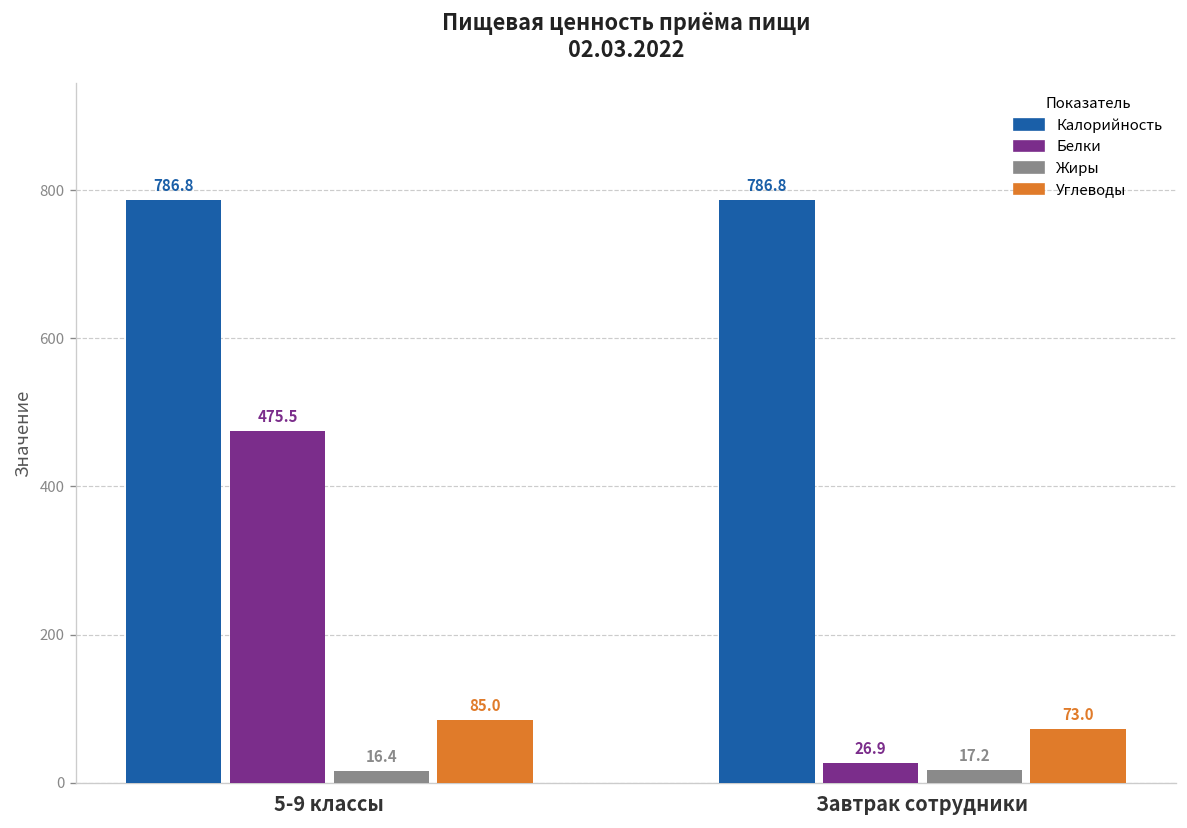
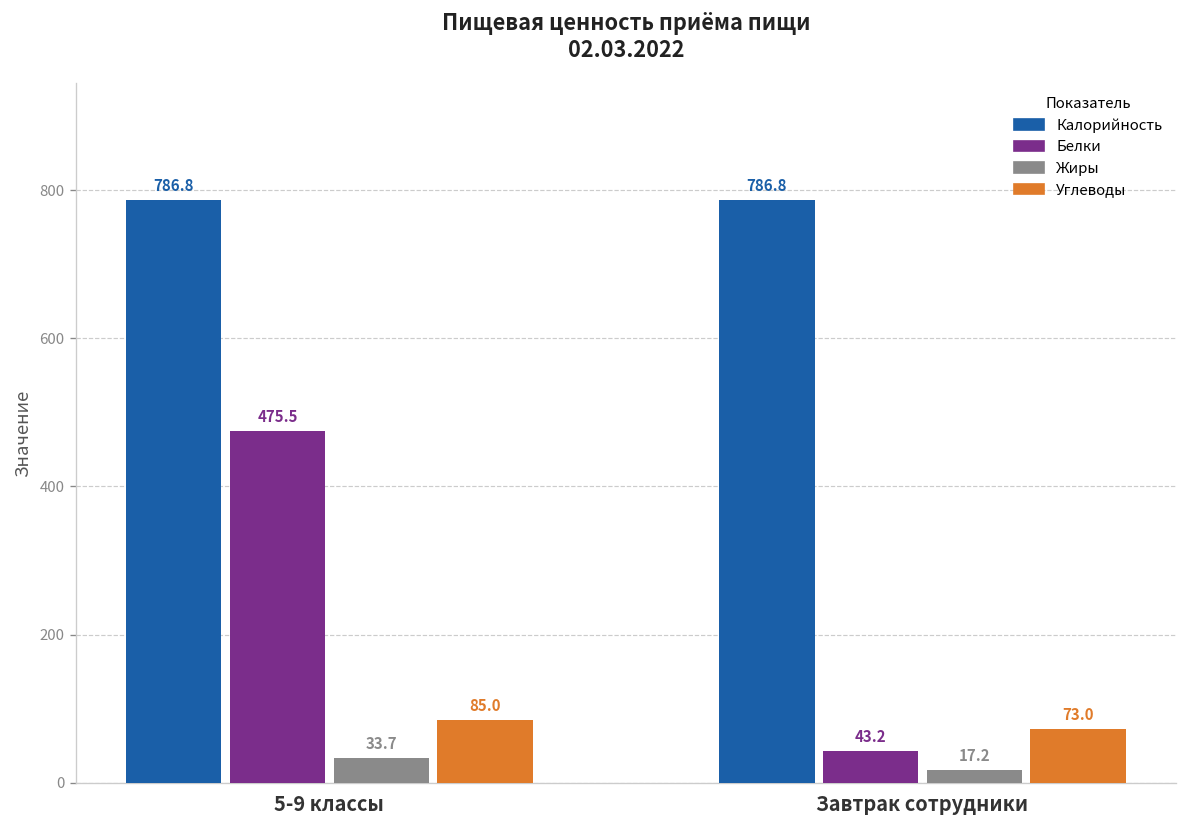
Жиры, 5-9 классы: 16.4 -> 33.7
Белки, Завтрак сотрудники: 26.9 -> 43.2
